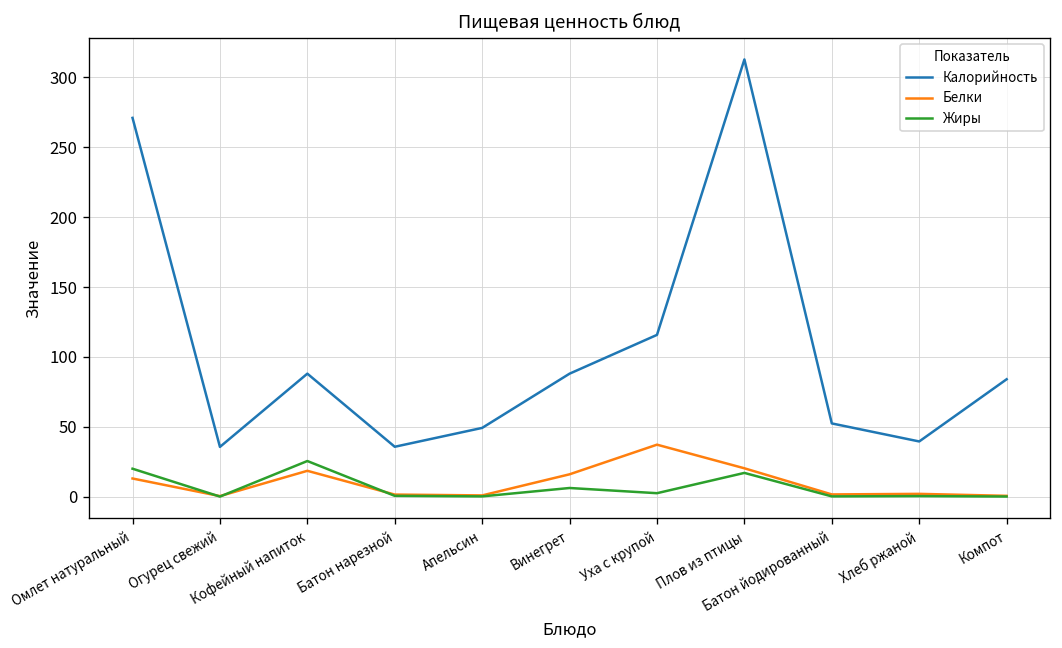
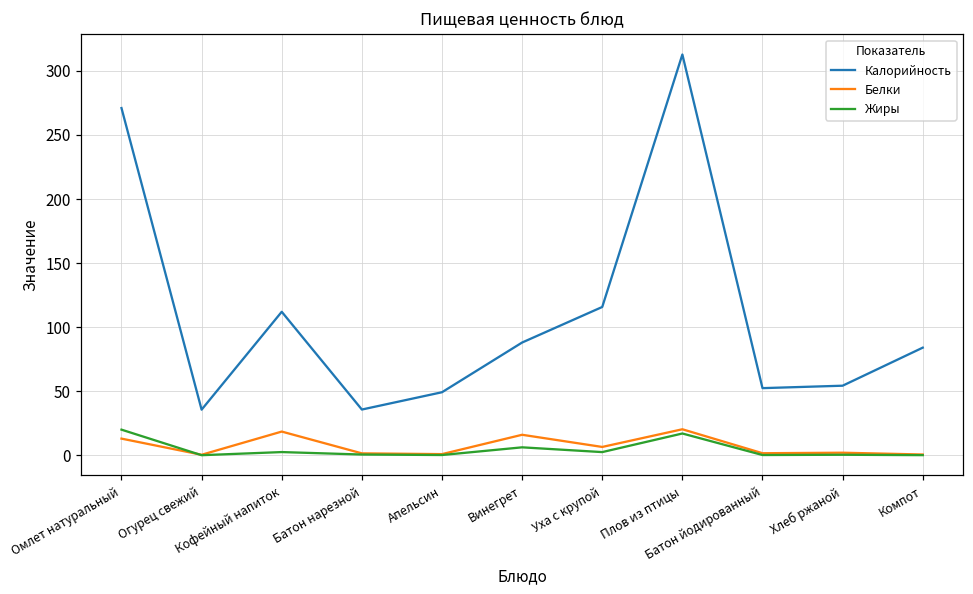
Калорийность, Кофейный напиток: 88 -> 112
Жиры, Кофейный напиток: 26 -> 3
Белки, Уха с крупой: 37 -> 7
Калорийность, Хлеб ржаной: 40 -> 54
